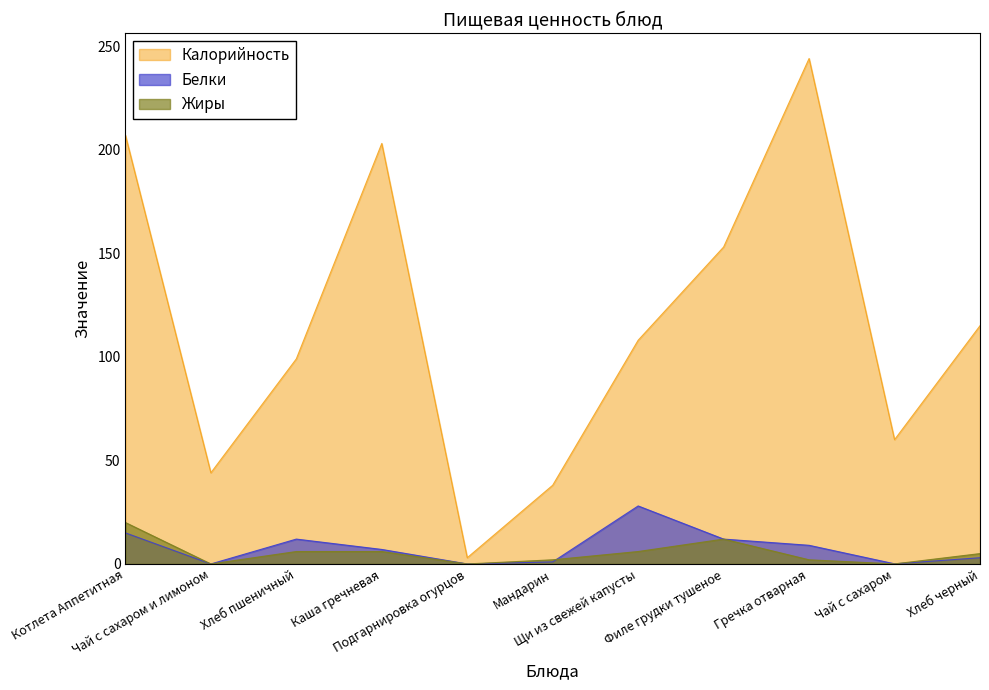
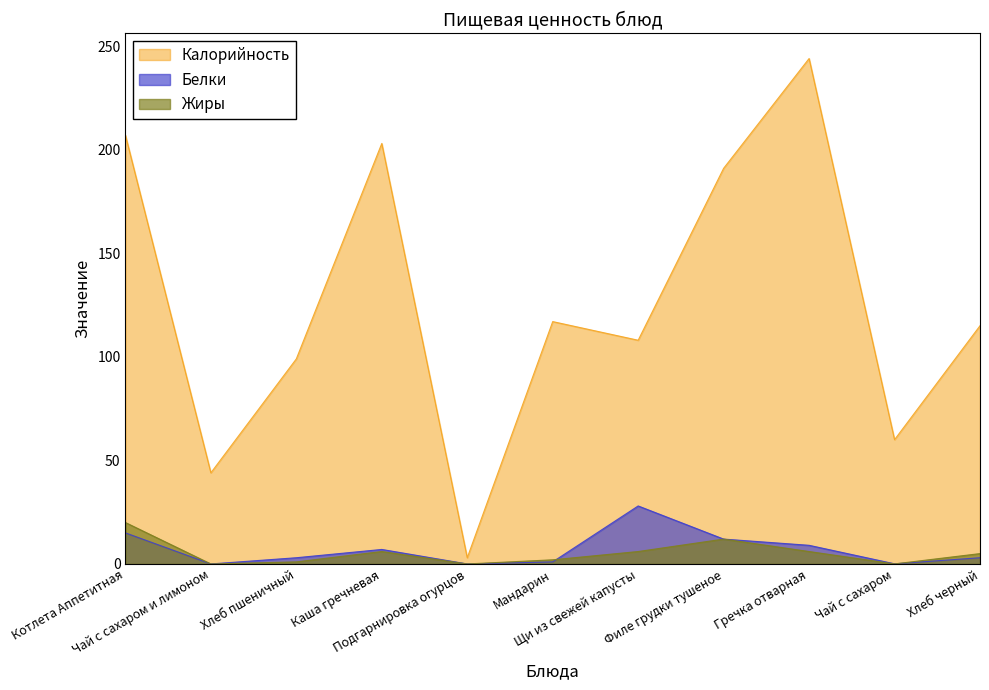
Белки, Хлеб пшеничный: 12 -> 3
Жиры, Хлеб пшеничный: 6 -> 1
Калорийность, Мандарин: 38 -> 117
Калорийность, Филе грудки тушеное: 153 -> 191
Жиры, Гречка отварная: 2 -> 6
